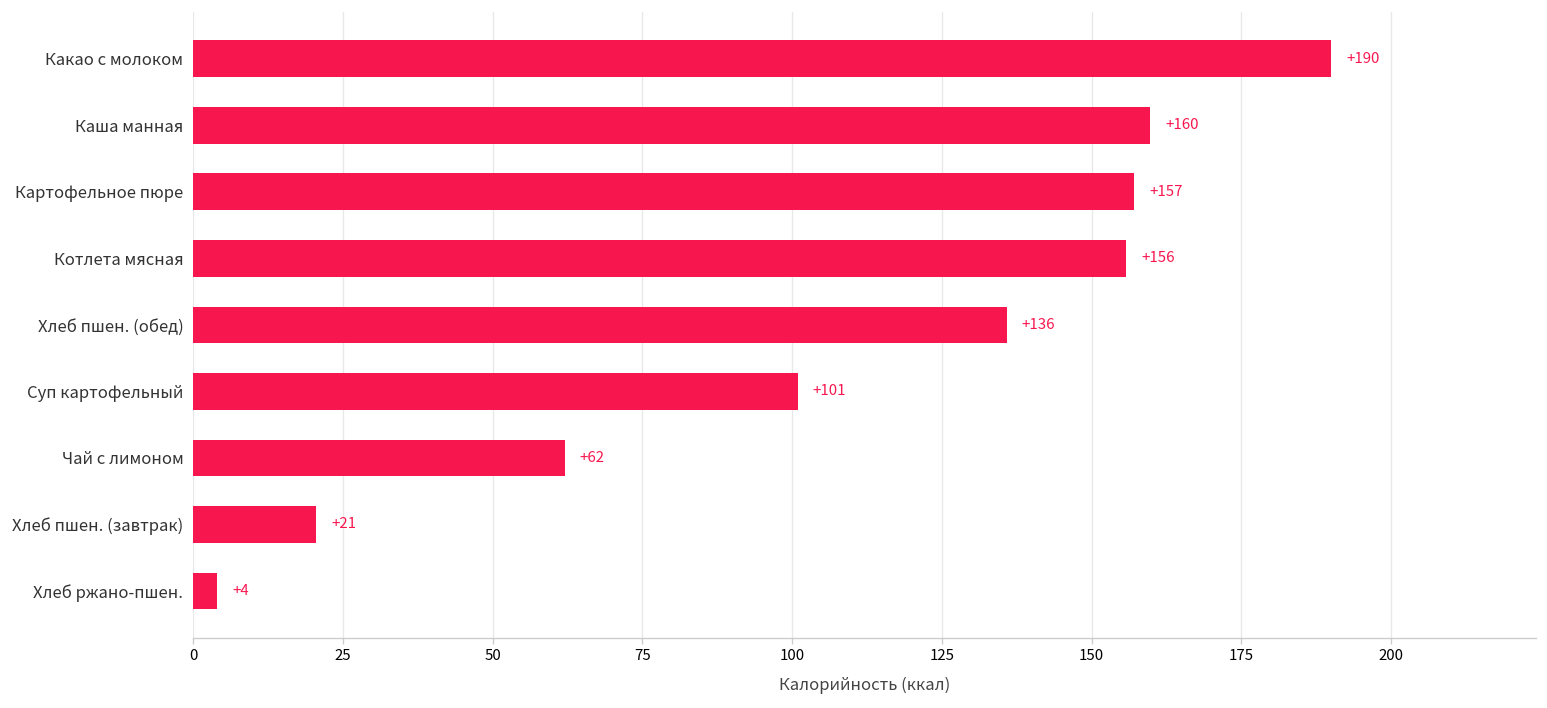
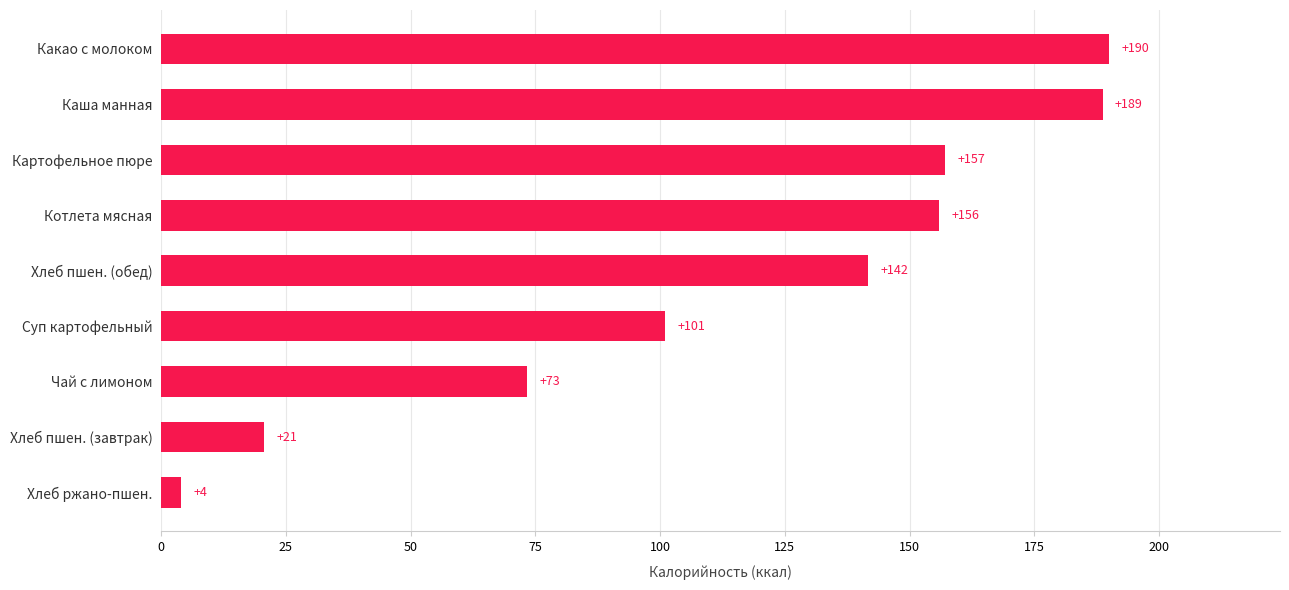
Каша манная: +160 -> +189
Хлеб пшен. (обед): +136 -> +142
Чай с лимоном: +62 -> +73
